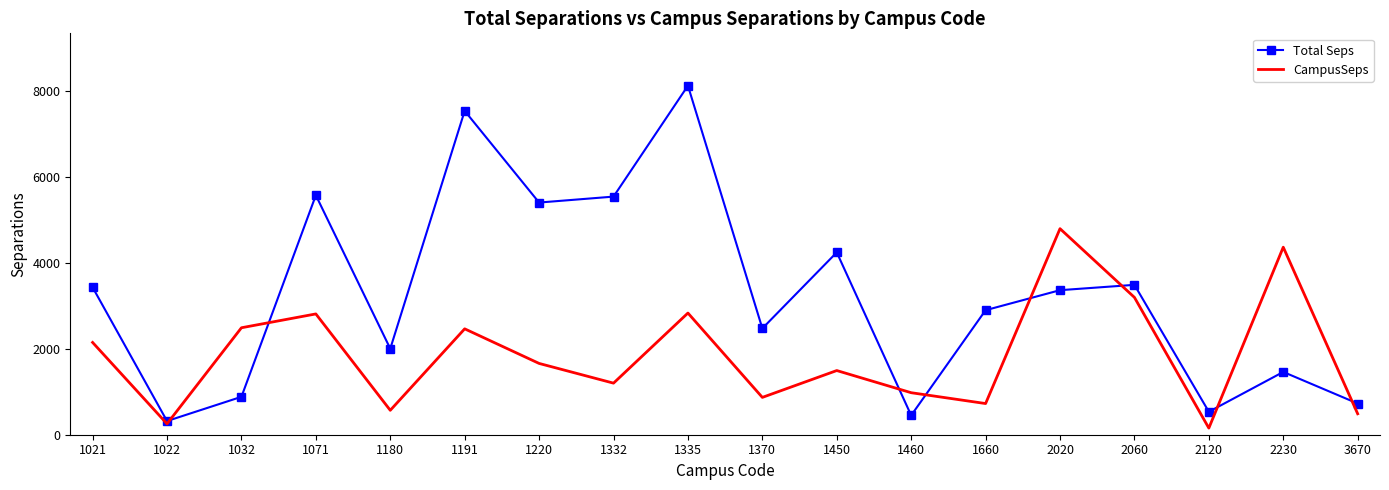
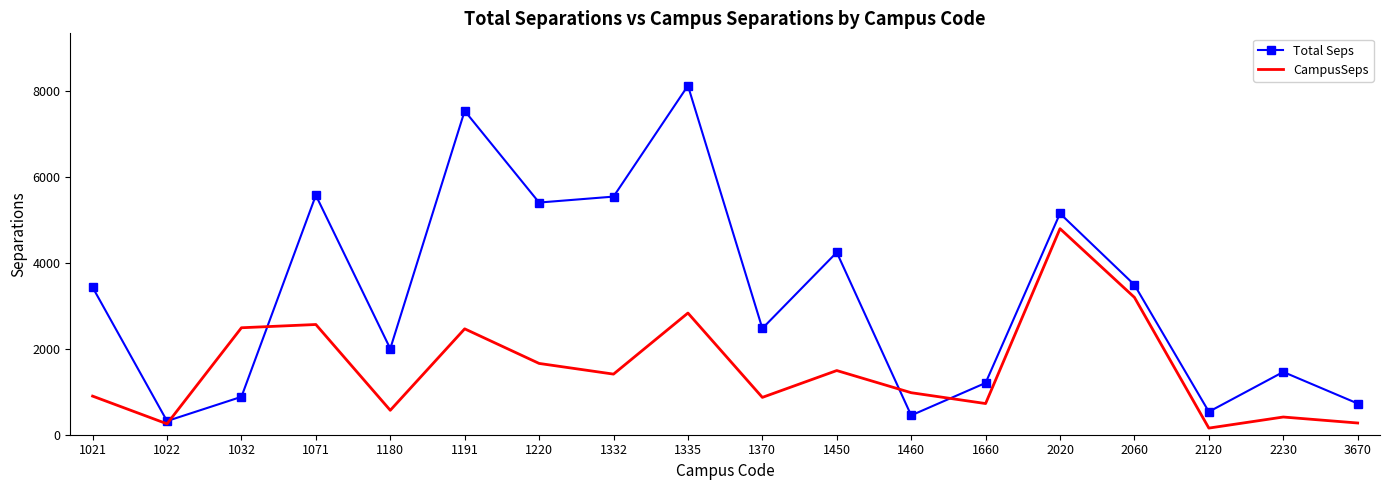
CampusSeps, 1021: 2100 -> 900
CampusSeps, 1071: 2800 -> 2600
CampusSeps, 1332: 1200 -> 1400
Total Seps, 1660: 2900 -> 1200
Total Seps, 2020: 3400 -> 5100
CampusSeps, 2230: 4400 -> 400
CampusSeps, 3670: 500 -> 300
